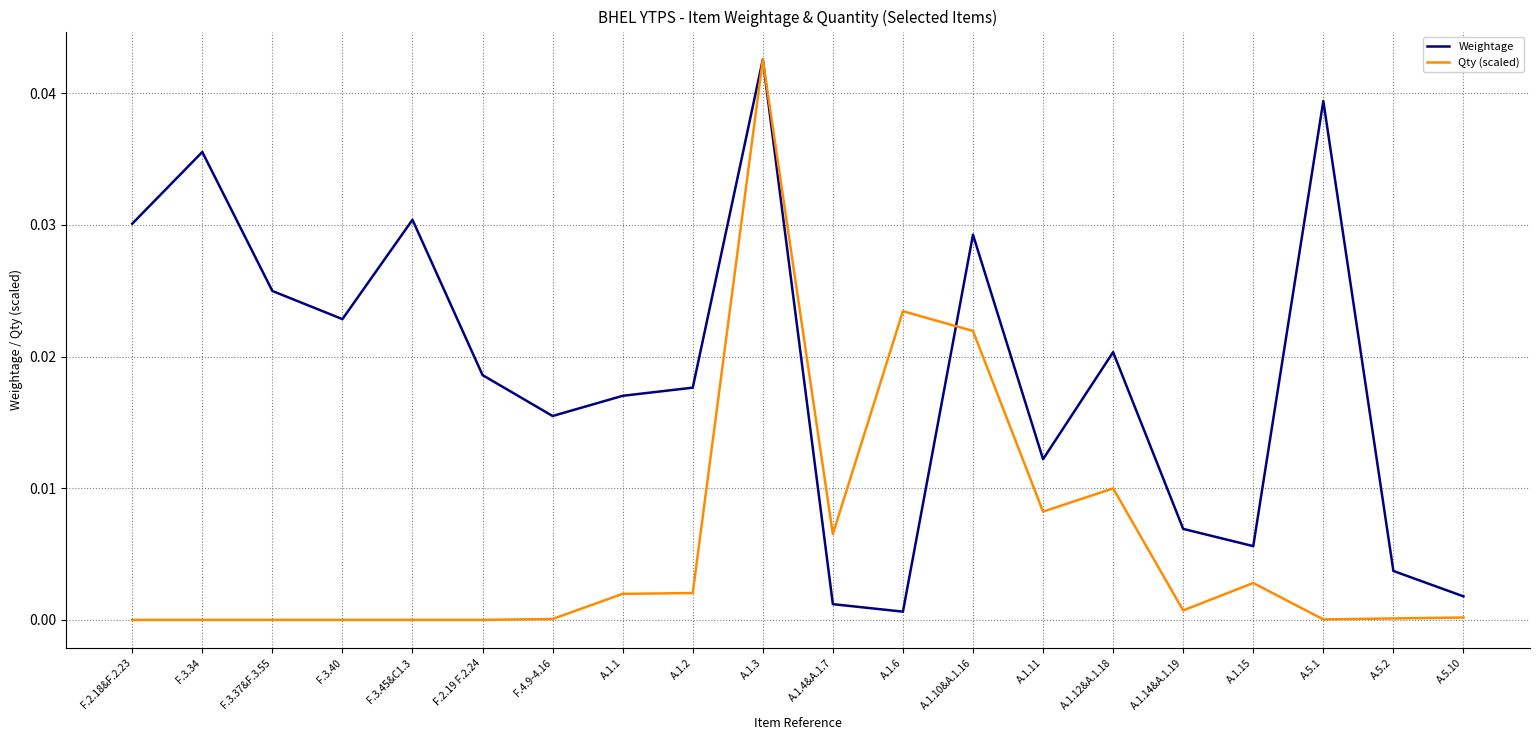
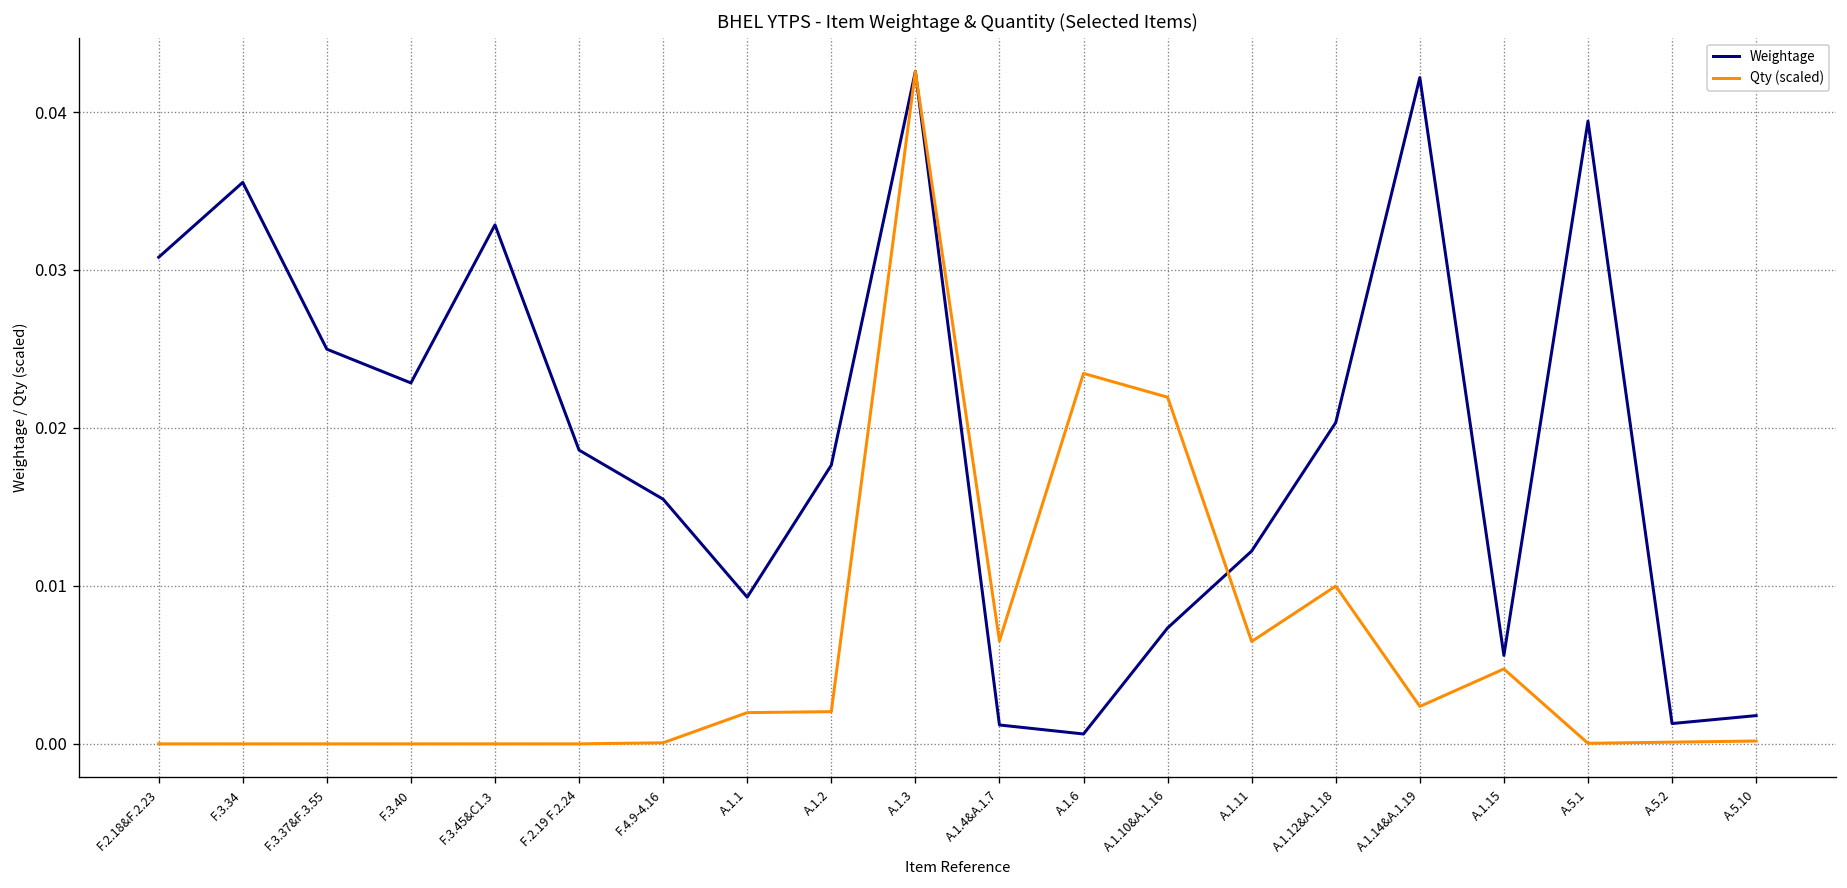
Weightage, F.2.18&F.2.23: 0.0301 -> 0.0308
Weightage, F.3.45&C1.3: 0.0304 -> 0.0329
Weightage, A.1.1: 0.0170 -> 0.0093
Weightage, A.1.10&A.1.16: 0.0293 -> 0.0073
Qty (scaled), A.1.11: 0.0082 -> 0.0065
Weightage, A.1.14&A.1.19: 0.0069 -> 0.0422
Qty (scaled), A.1.14&A.1.19: 0.0007 -> 0.0024
Qty (scaled), A.1.15: 0.0028 -> 0.0047
Weightage, A.5.2: 0.0037 -> 0.0013
